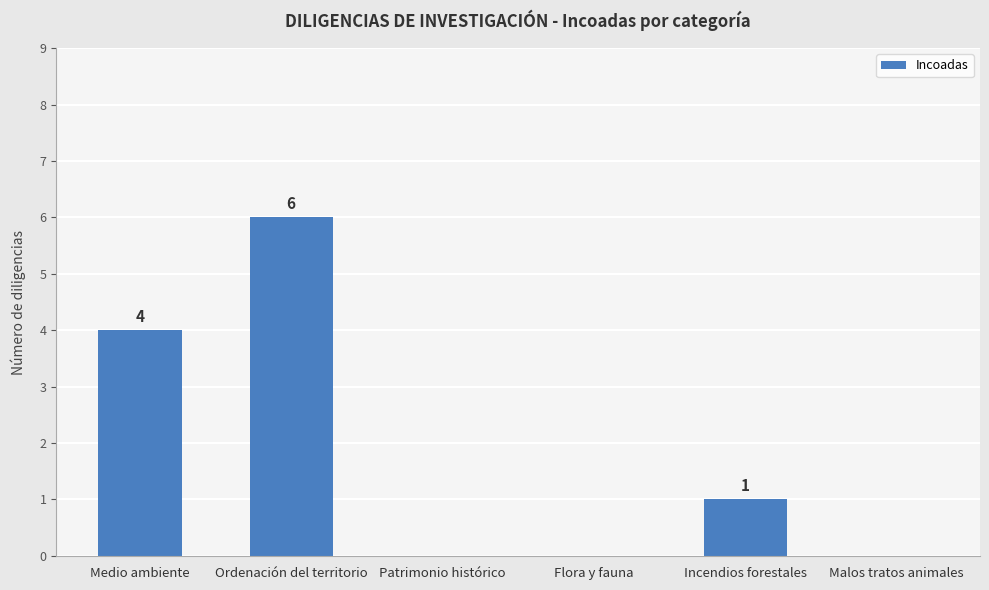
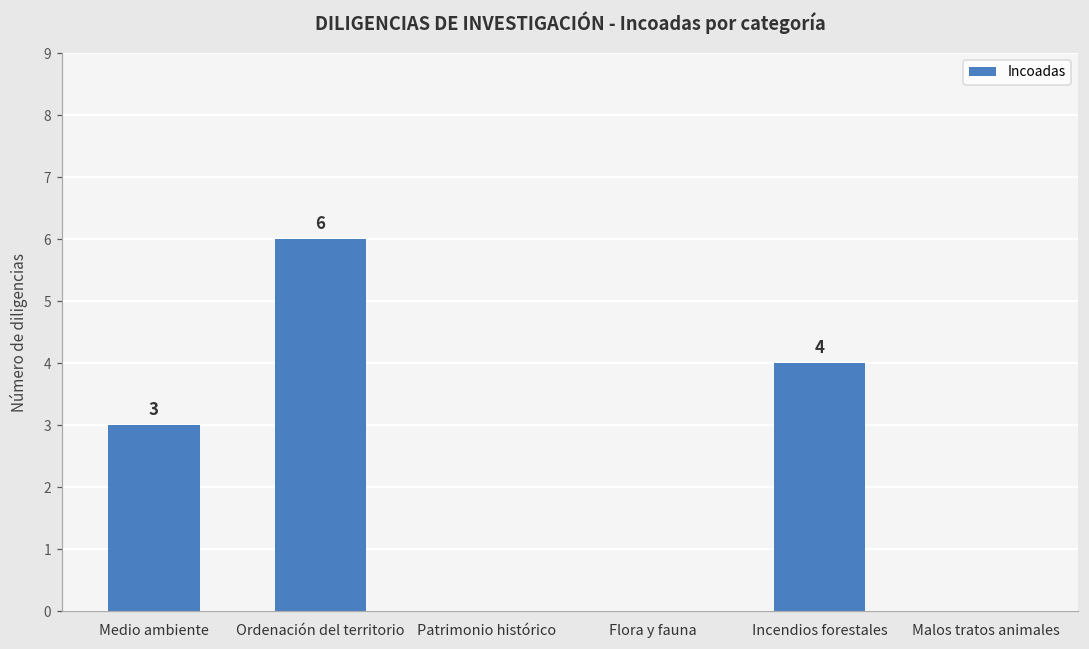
Medio ambiente: 4 -> 3
Incendios forestales: 1 -> 4
